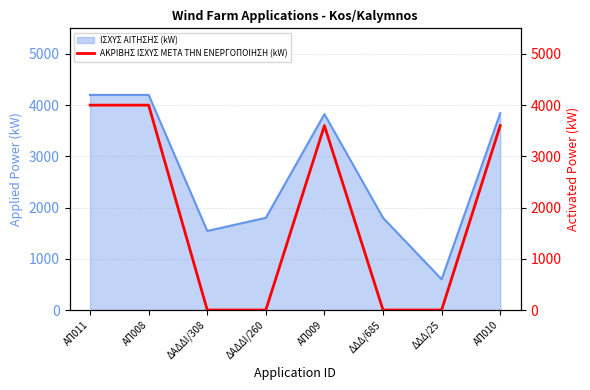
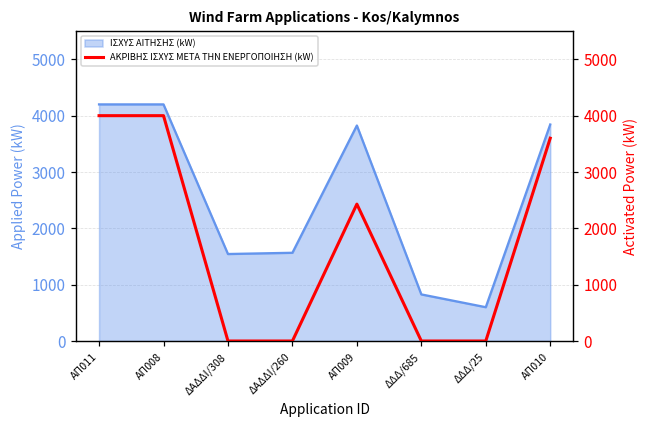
ΙΣΧΥΣ ΑΙΤΗΣΗΣ (kW), ΔΑΔΔΙ/260: 1800 -> 1600
ΙΣΧΥΣ ΑΙΤΗΣΗΣ (kW), ΔΔΔ/685: 1800 -> 800
ΑΚΡΙΒΗΣ ΙΣΧΥΣ META THN ΕΝΕΡΓΟΠΟΙΗΣΗ (kW), ΑΠ009: 3600 -> 2400
